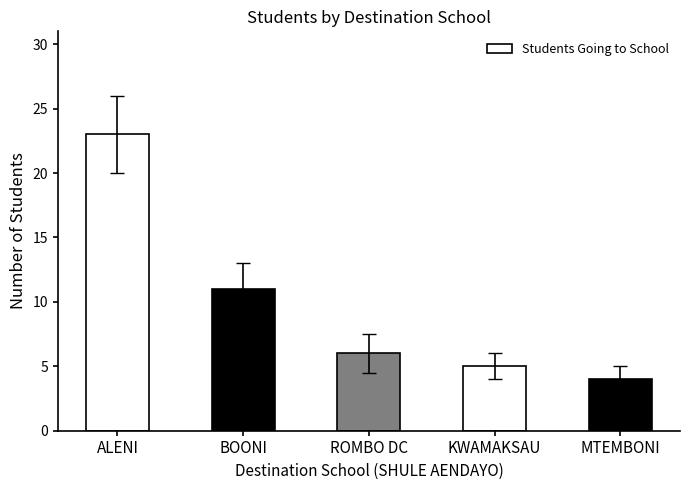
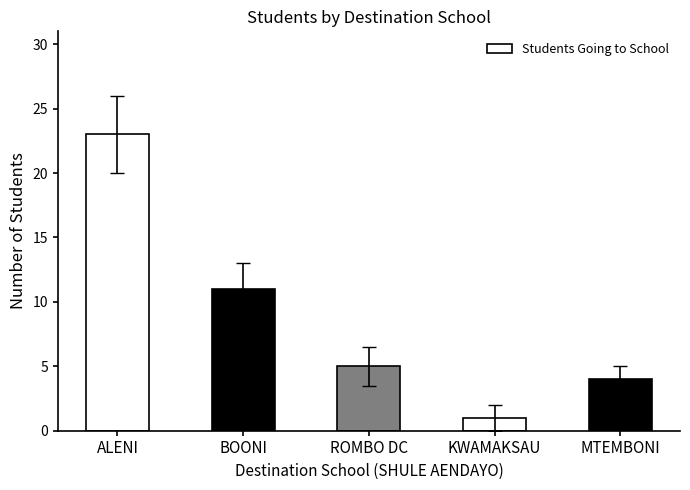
Students Going to School, ROMBO DC: 6 -> 5
Students Going to School, KWAMAKSAU: 5 -> 1
